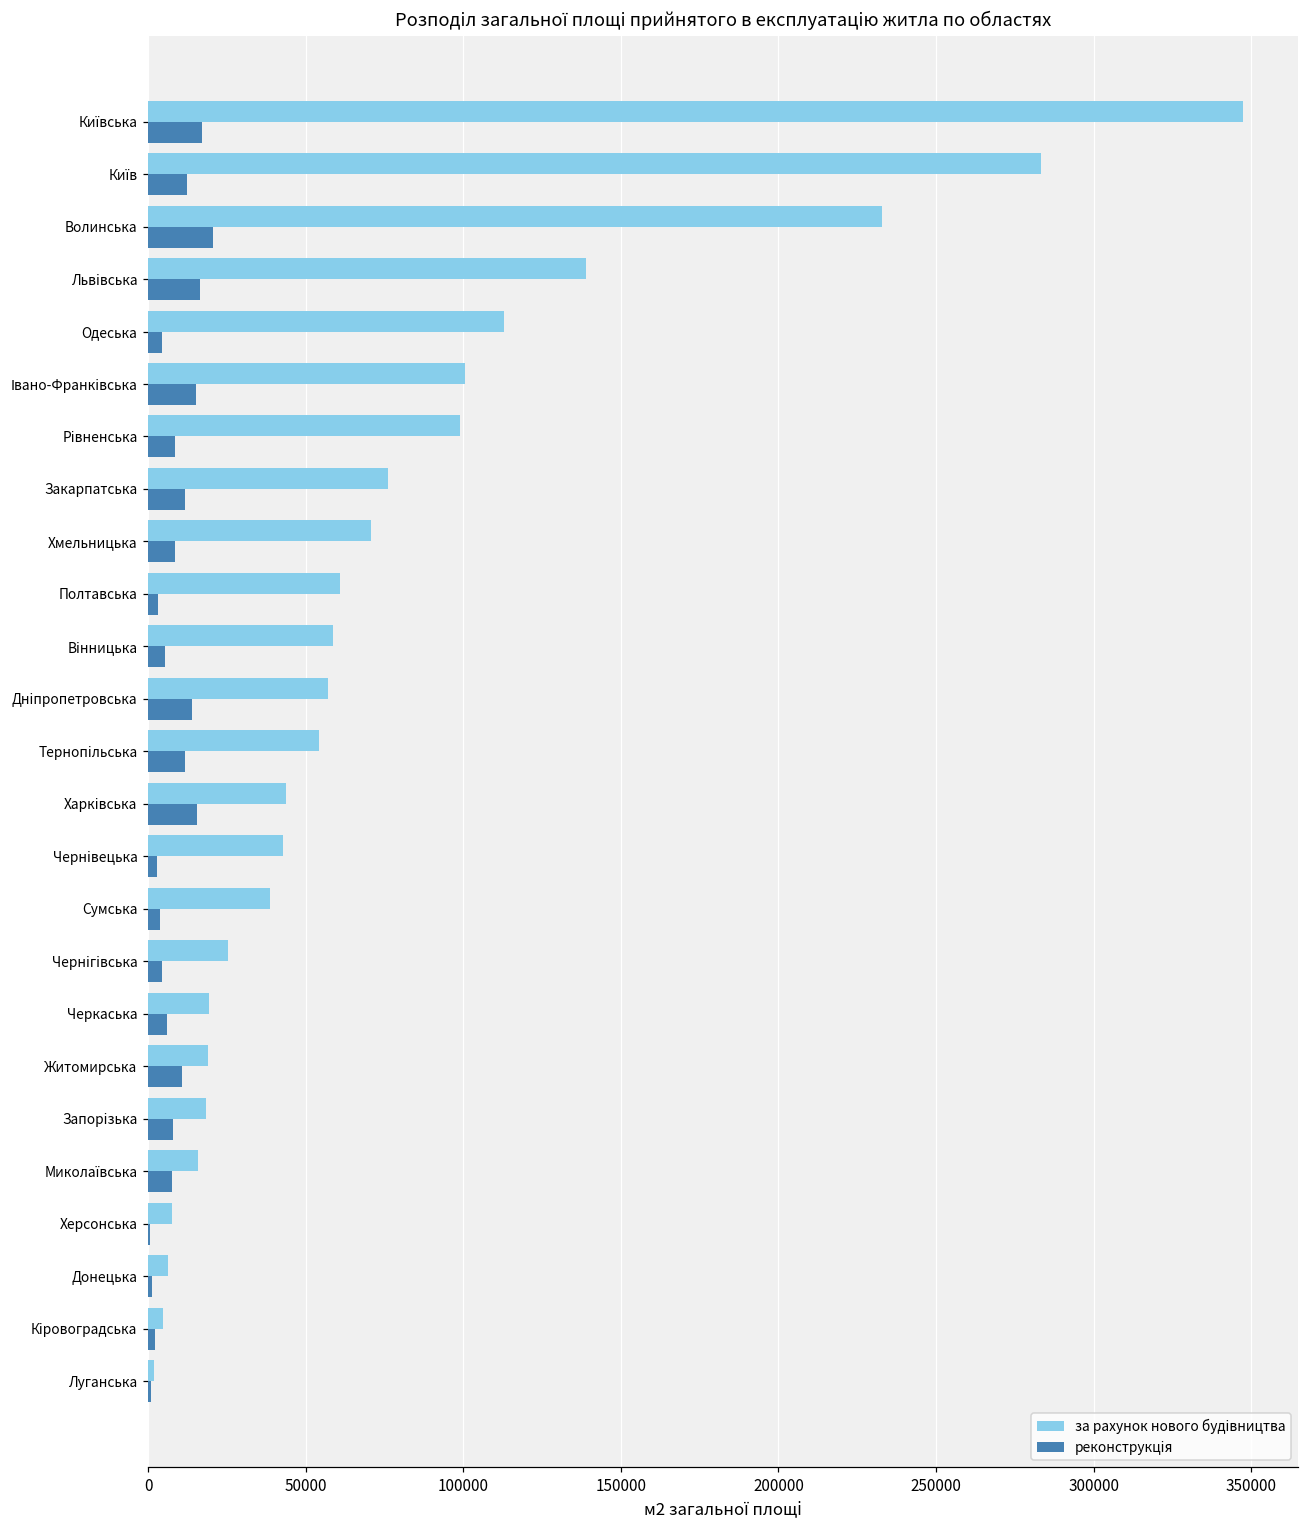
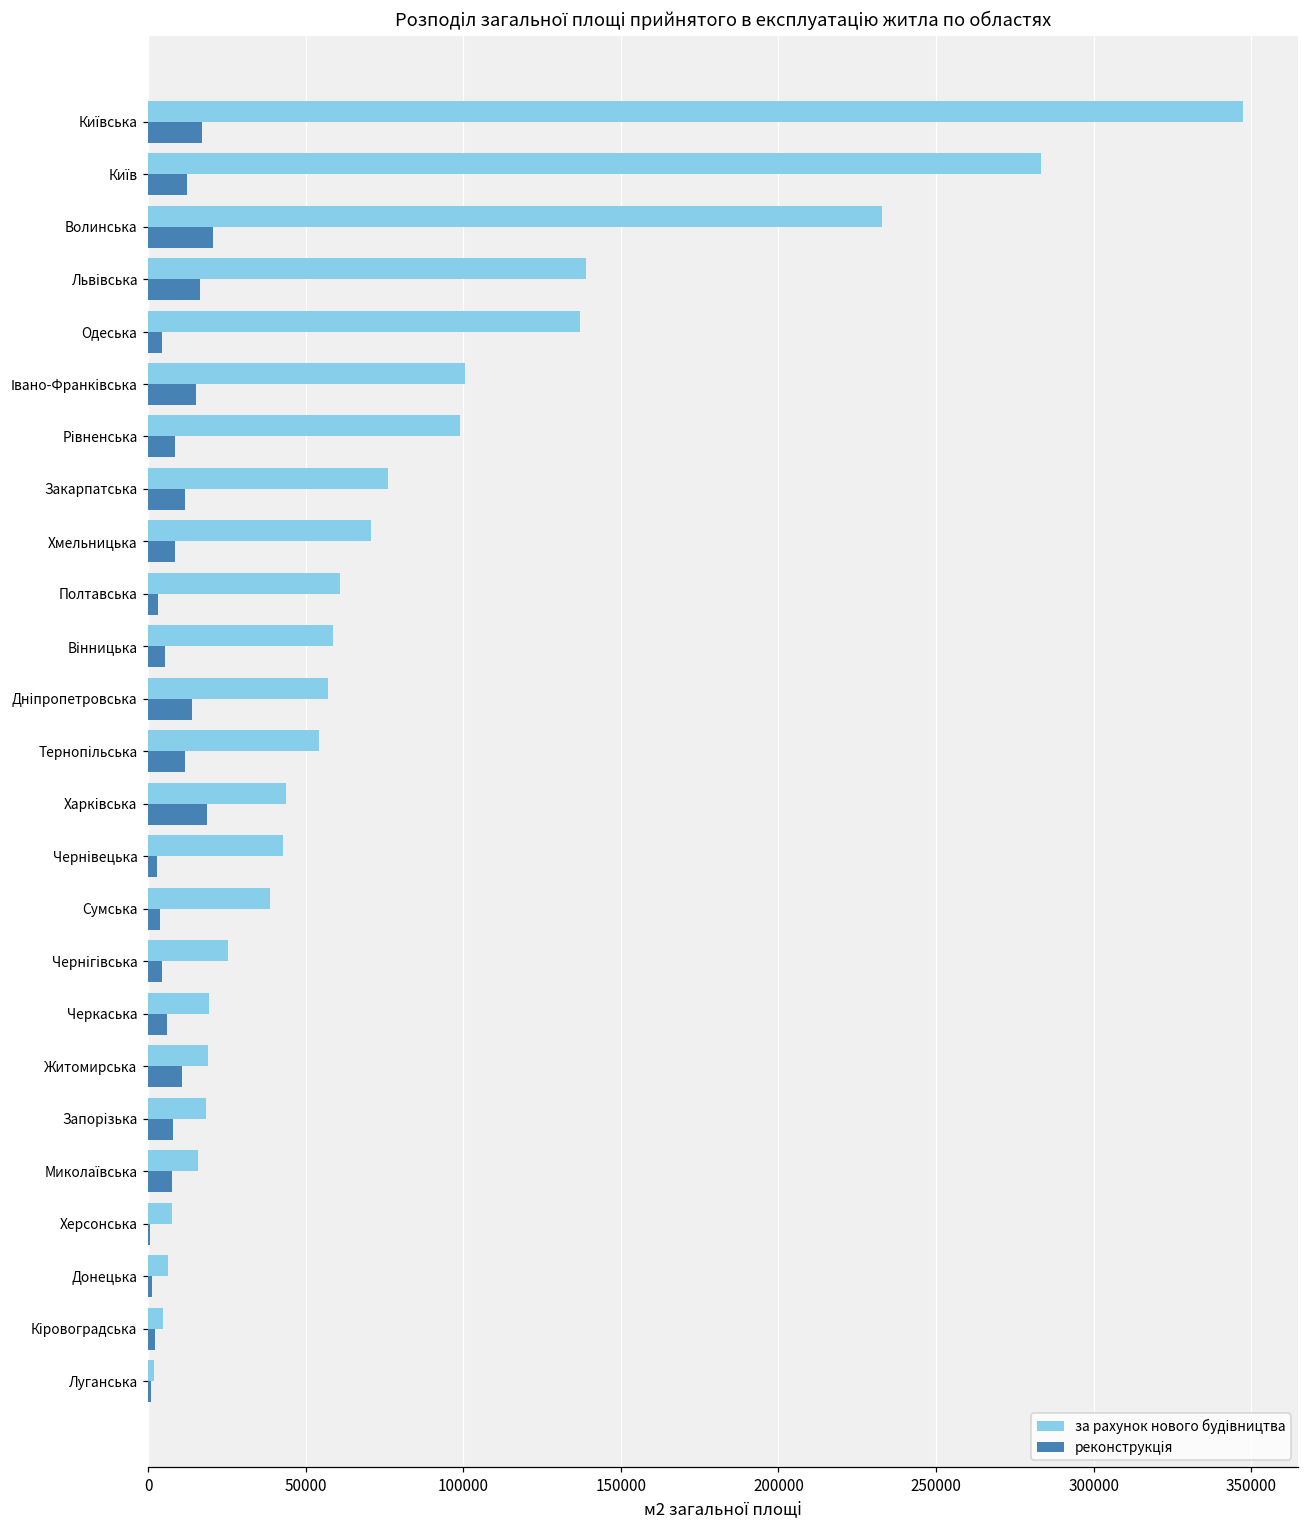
за рахунок нового будівництва, Одеська: 113000 -> 137000
реконструкція, Харківська: 16000 -> 19000
